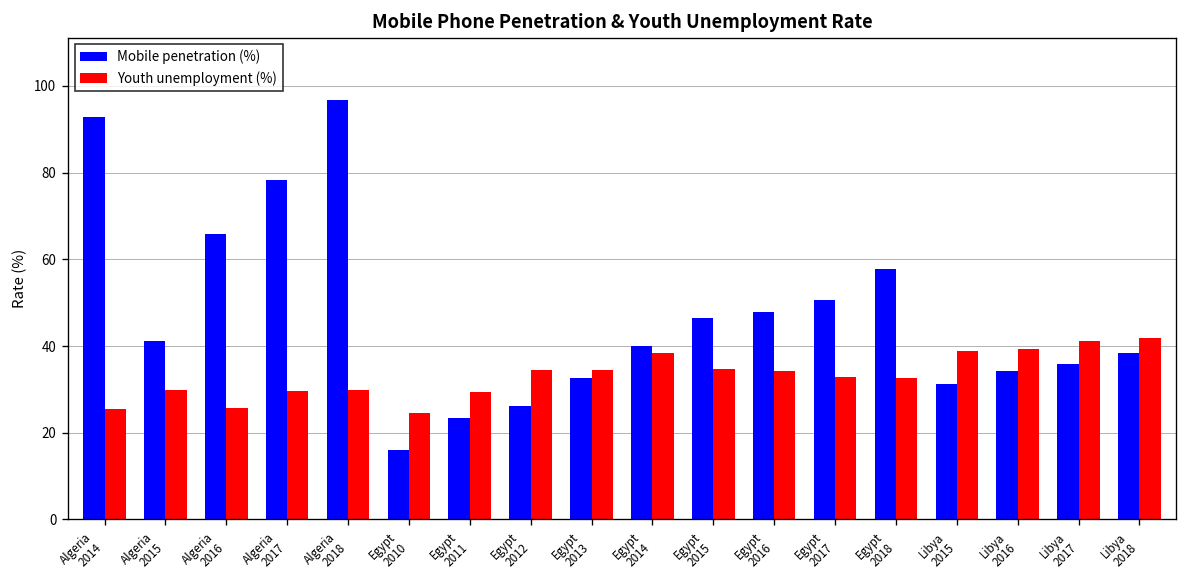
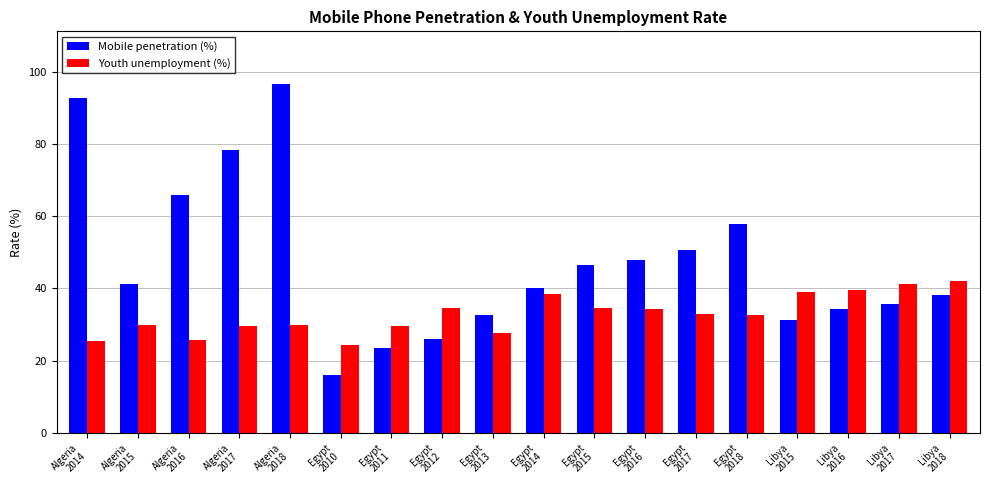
Youth unemployment (%), Egypt 2013: 34 -> 28
